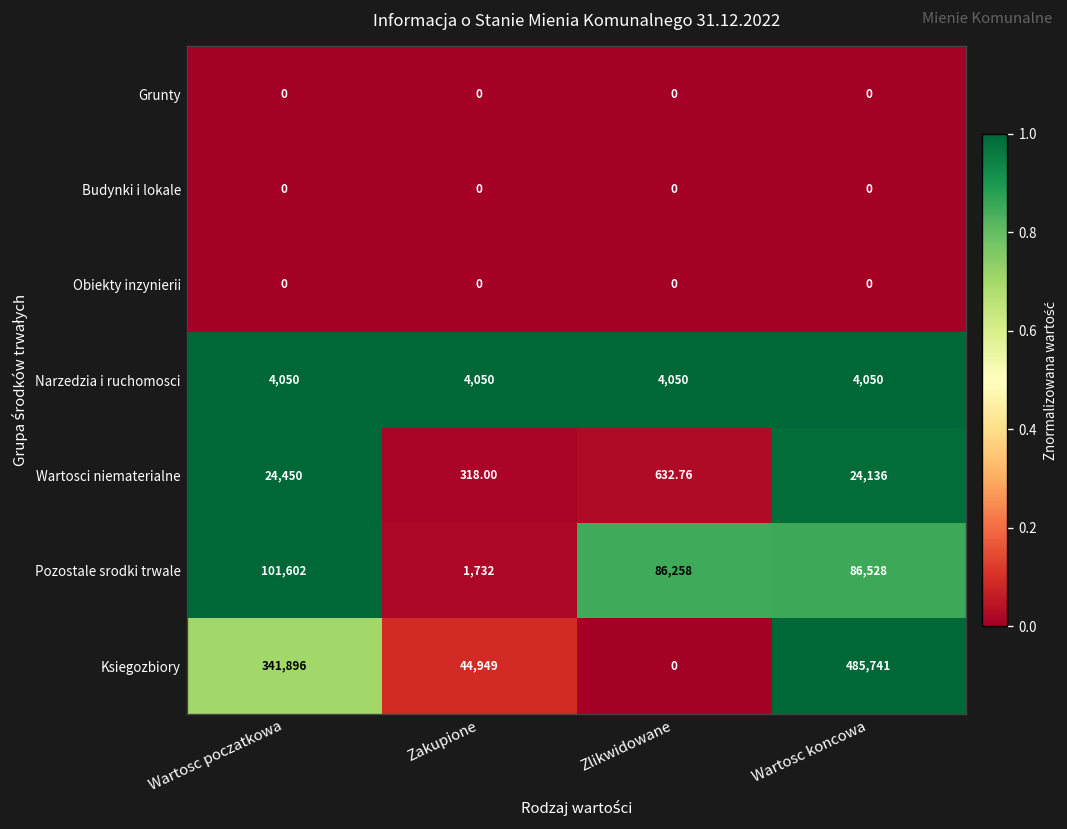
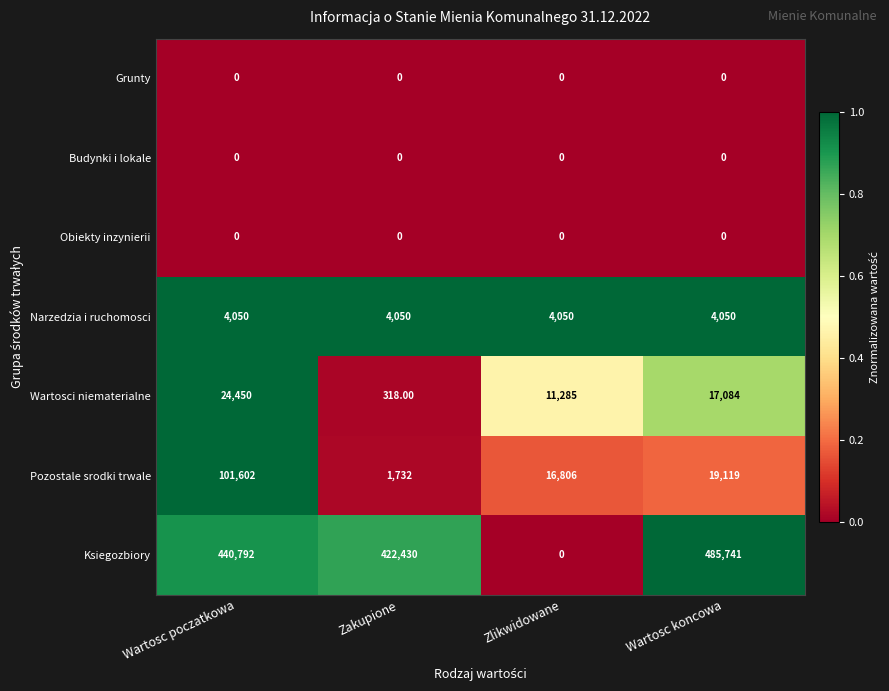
Wartosci niematerialne, Zlikwidowane: 632.76 -> 11,285
Wartosci niematerialne, Wartosc koncowa: 24,136 -> 17,084
Pozostale srodki trwale, Zlikwidowane: 86,258 -> 16,806
Pozostale srodki trwale, Wartosc koncowa: 86,528 -> 19,119
Ksiegozbiory, Wartosc poczatkowa: 341,896 -> 440,792
Ksiegozbiory, Zakupione: 44,949 -> 422,430
